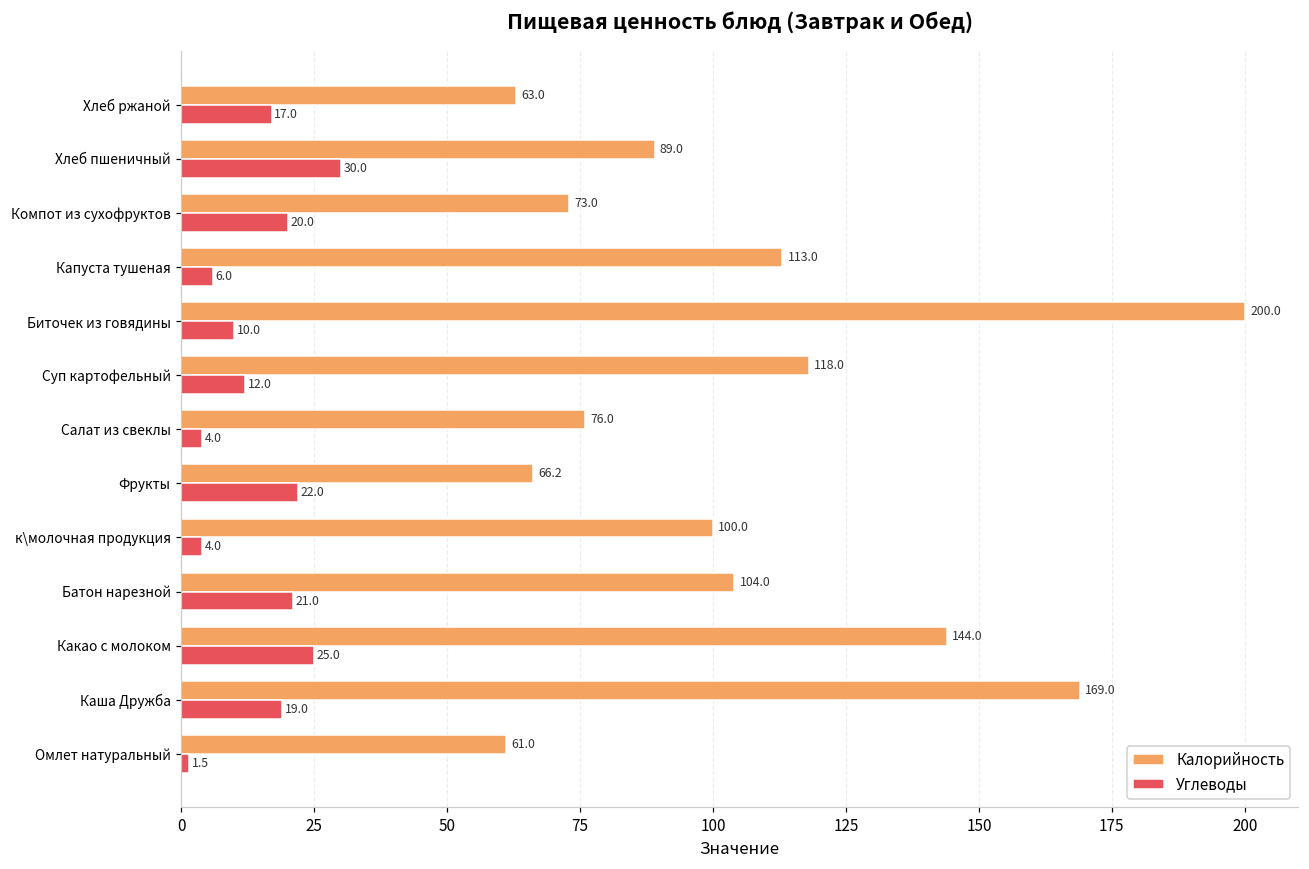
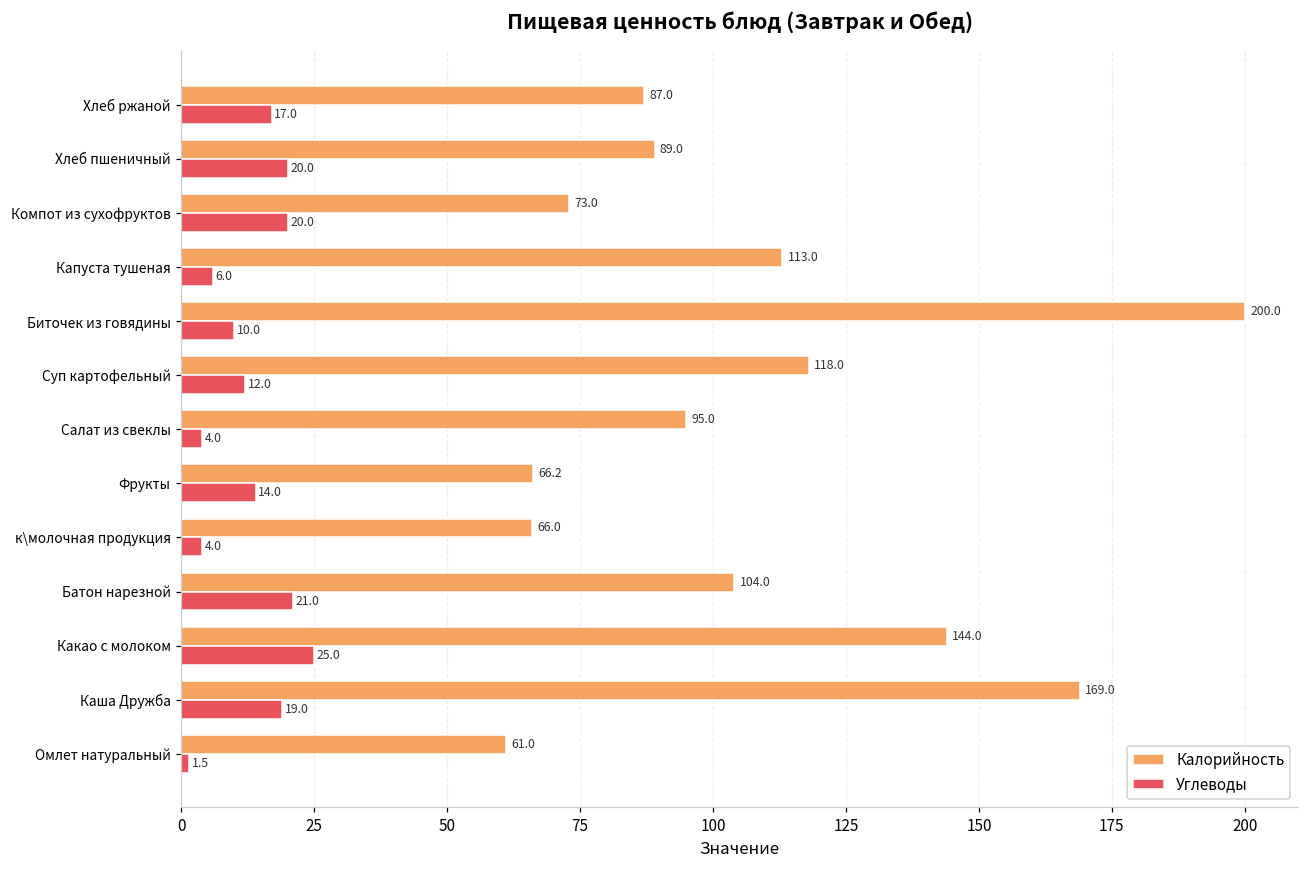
Калорийность, Хлеб ржаной: 63.0 -> 87.0
Углеводы, Хлеб пшеничный: 30.0 -> 20.0
Калорийность, Салат из свеклы: 76.0 -> 95.0
Углеводы, Фрукты: 22.0 -> 14.0
Калорийность, к\молочная продукция: 100.0 -> 66.0
